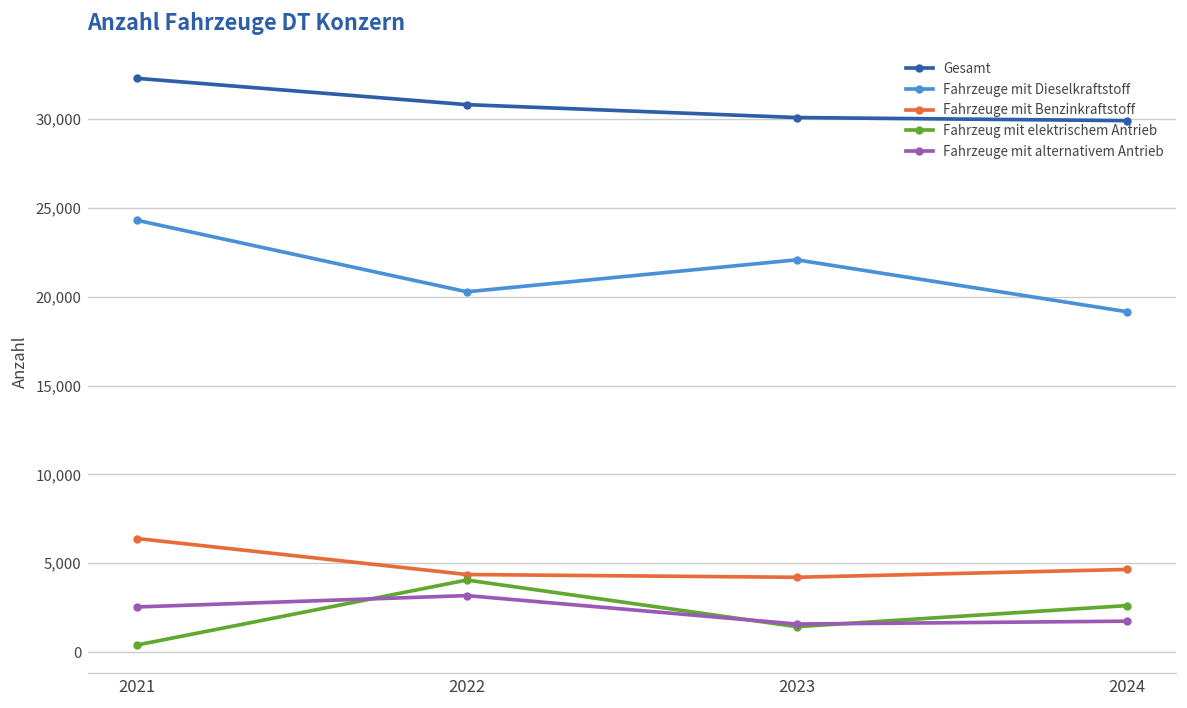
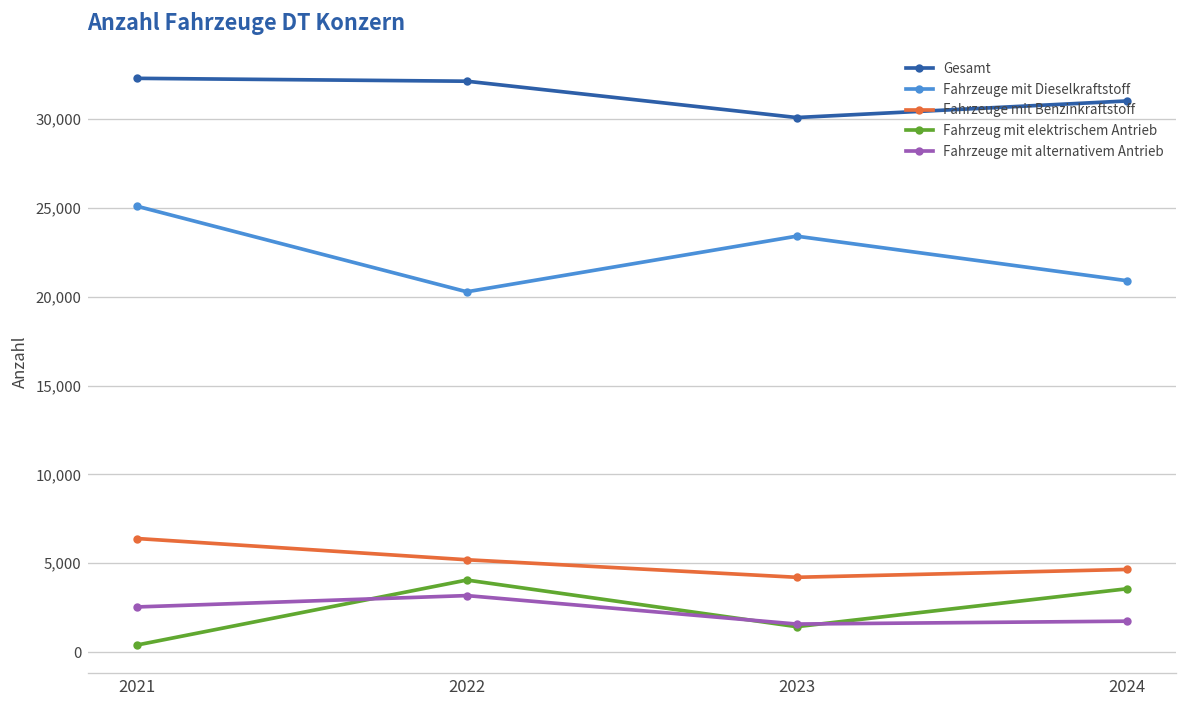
Fahrzeuge mit Dieselkraftstoff, 2021: 24,300 -> 25,100
Gesamt, 2022: 30,800 -> 32,100
Fahrzeuge mit Benzinkraftstoff, 2022: 4,400 -> 5,200
Fahrzeuge mit Dieselkraftstoff, 2023: 22,100 -> 23,400
Gesamt, 2024: 29,900 -> 31,000
Fahrzeuge mit Dieselkraftstoff, 2024: 19,200 -> 20,900
Fahrzeug mit elektrischem Antrieb, 2024: 2,600 -> 3,600
